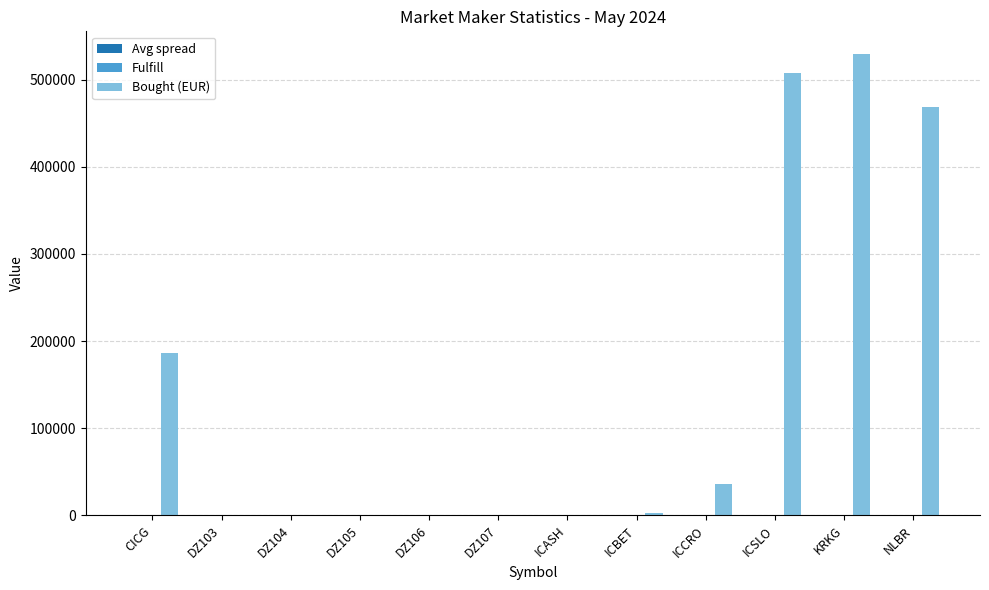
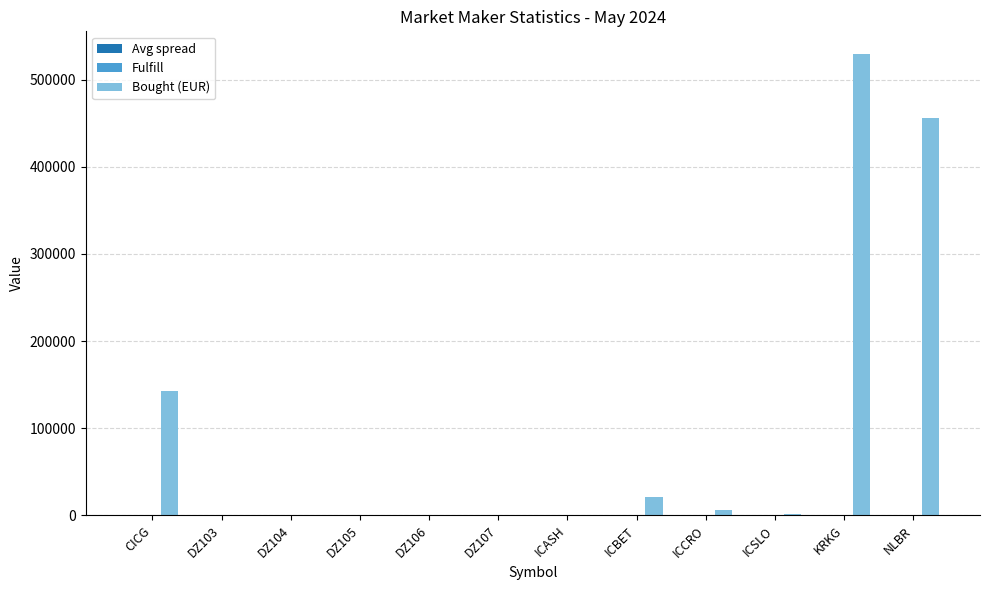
Bought (EUR), CICG: 190000 -> 140000
Bought (EUR), ICBET: 0 -> 20000
Bought (EUR), ICCRO: 40000 -> 10000
Bought (EUR), ICSLO: 510000 -> 0
Bought (EUR), NLBR: 470000 -> 460000
